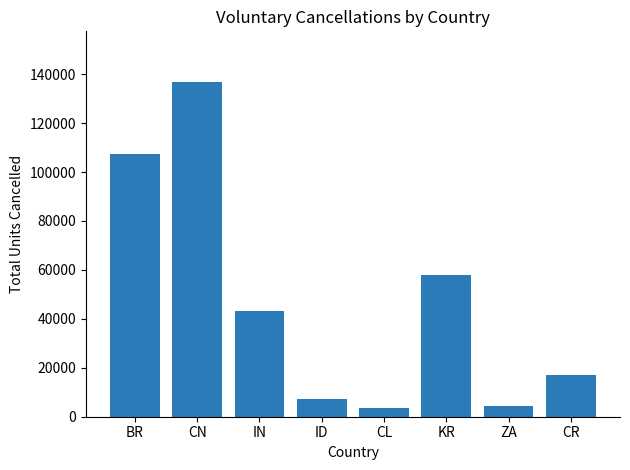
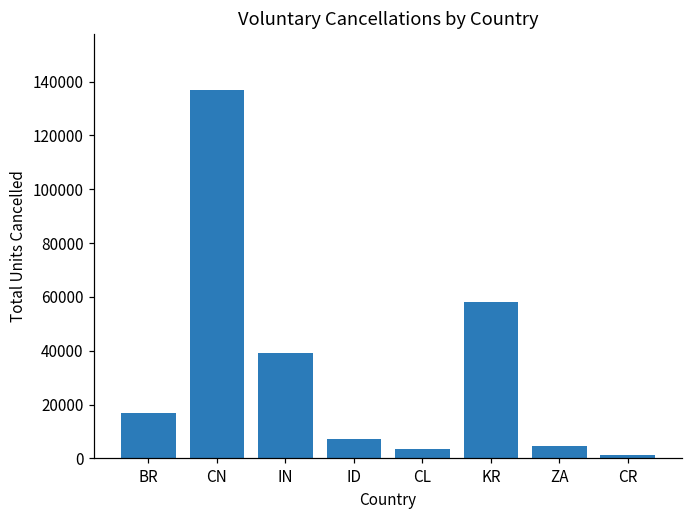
BR: 108000 -> 17000
IN: 43000 -> 39000
CR: 17000 -> 1000
